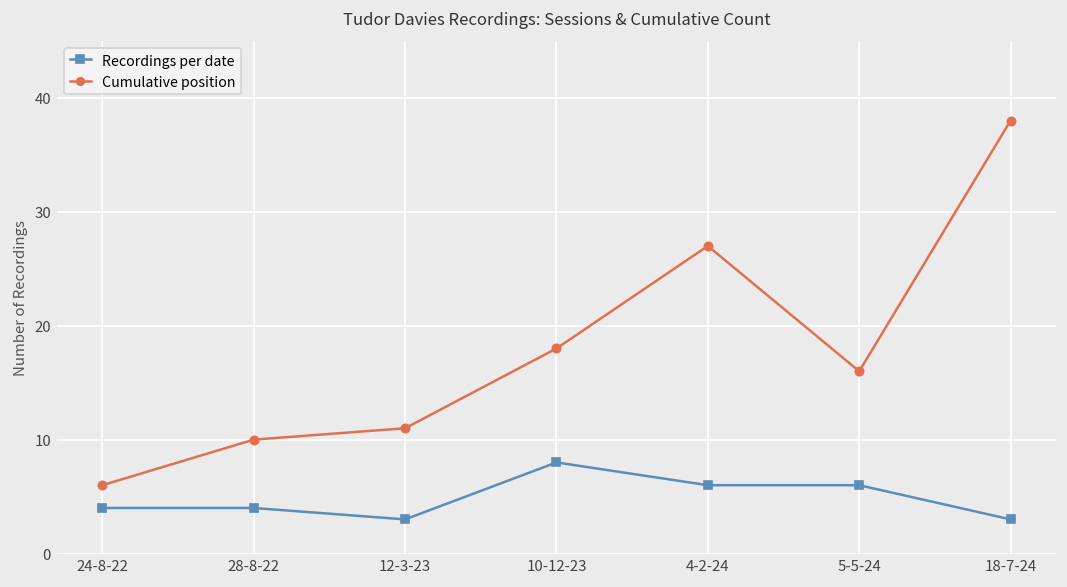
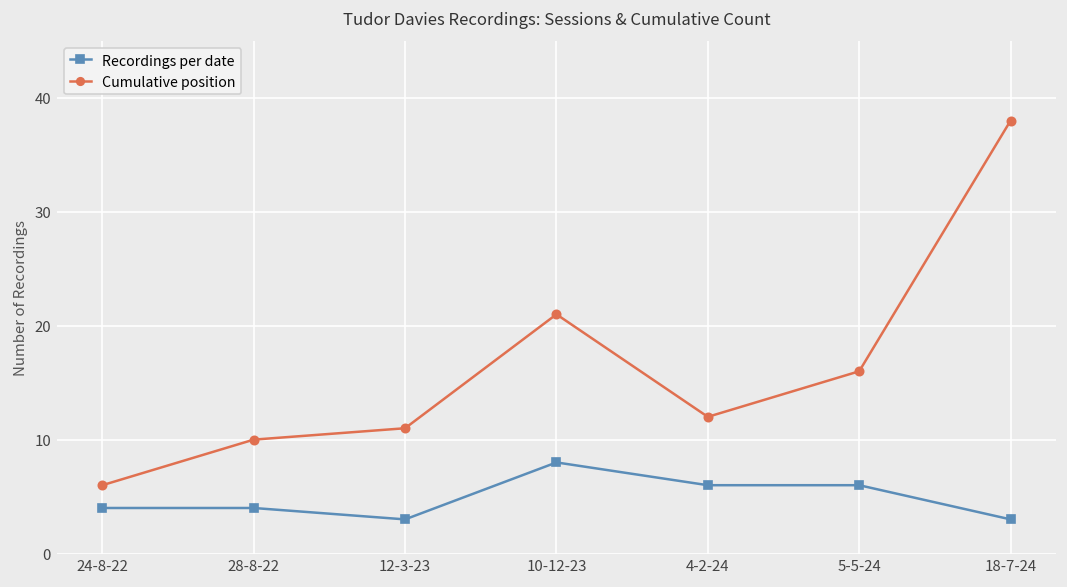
Cumulative position, 10-12-23: 18 -> 21
Cumulative position, 4-2-24: 27 -> 12
